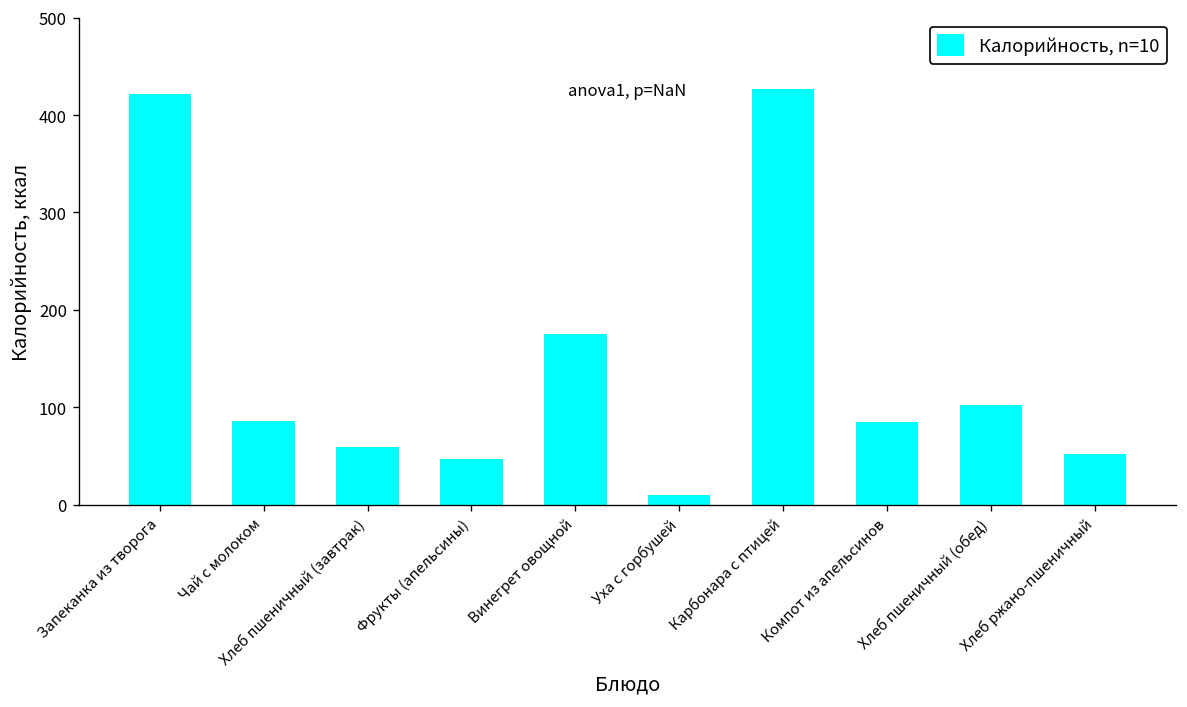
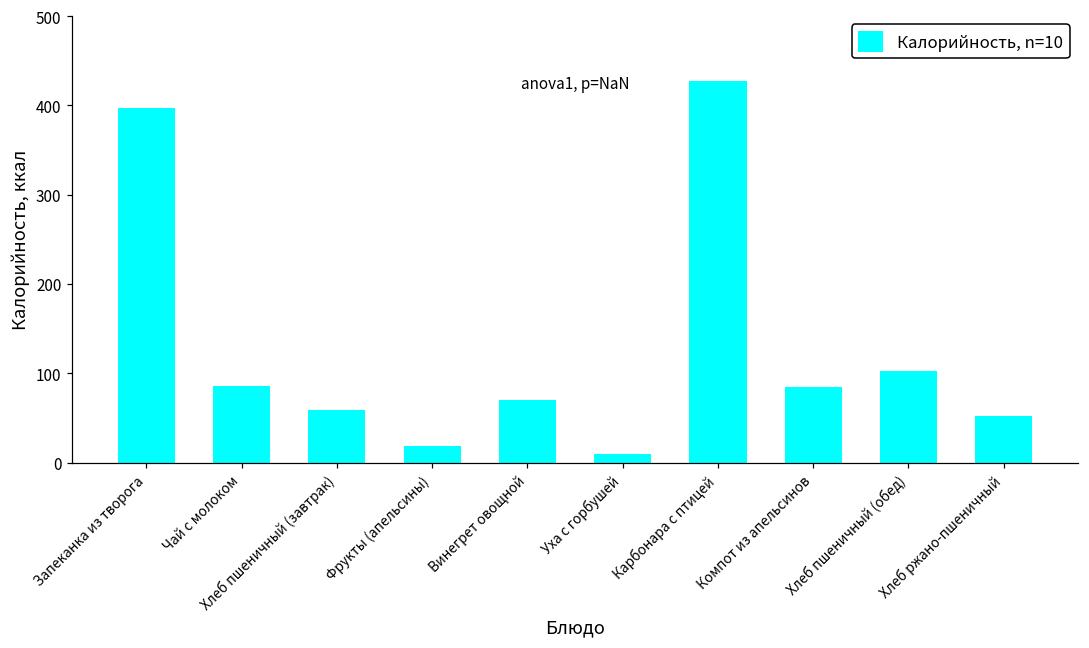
Запеканка из творога: 420 -> 400
Фрукты (апельсины): 50 -> 20
Винегрет овощной: 170 -> 70
